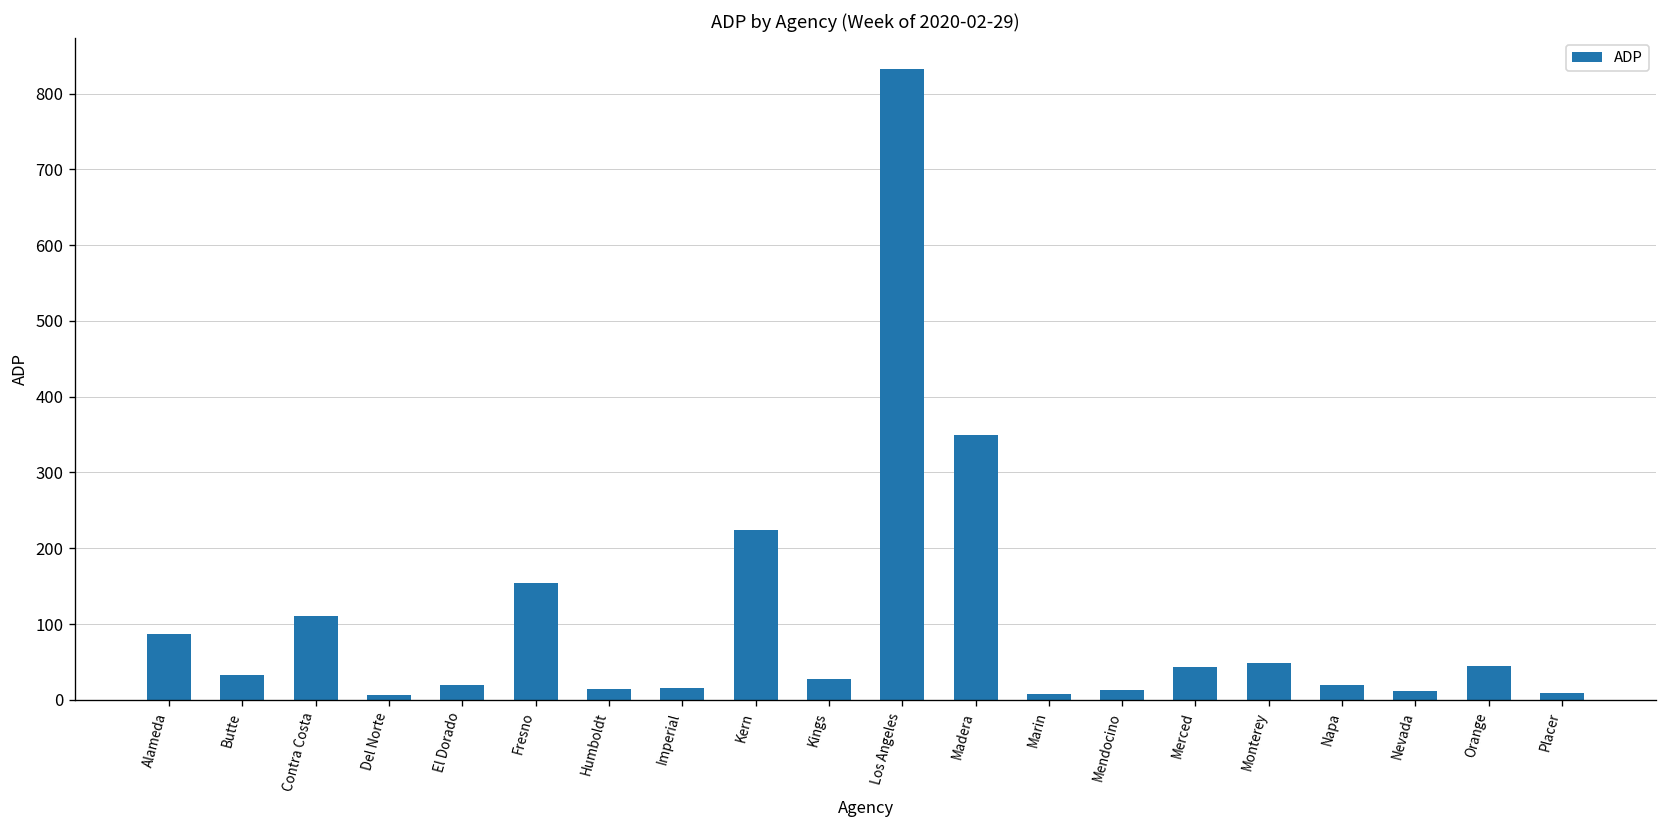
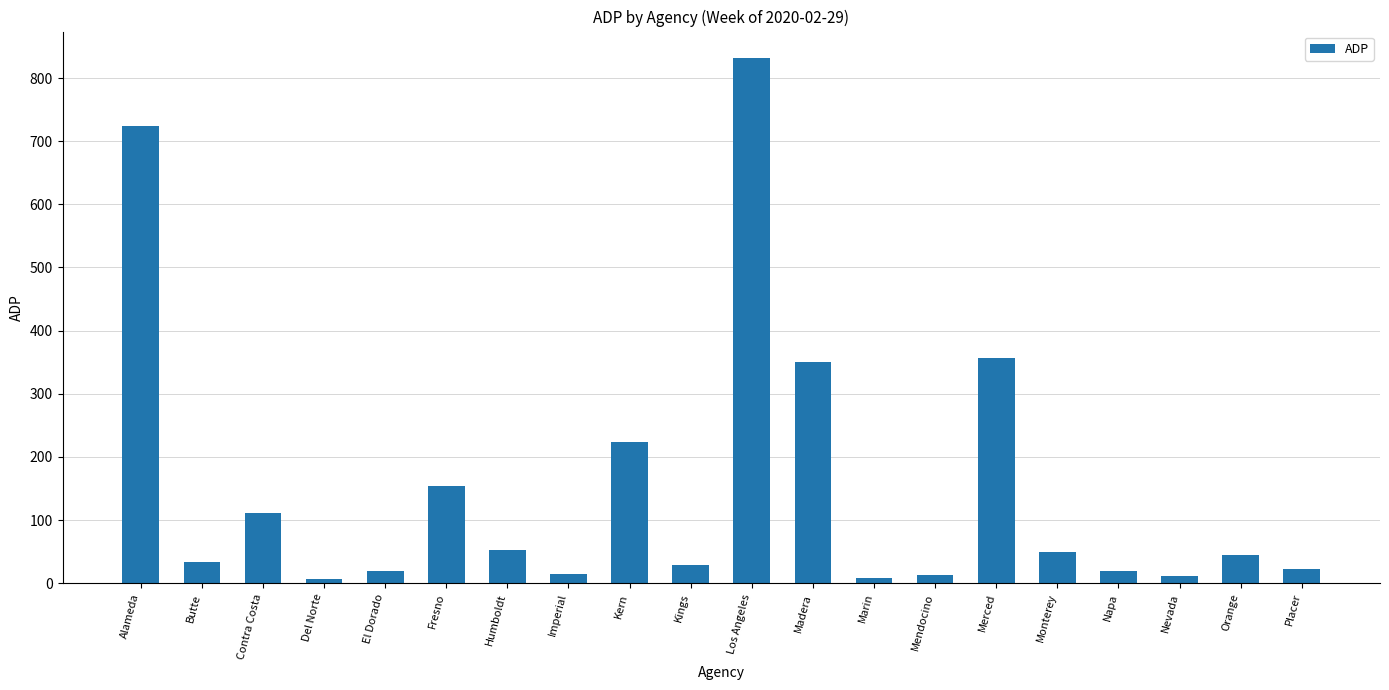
Alameda: 90 -> 720
Humboldt: 10 -> 50
Merced: 40 -> 360
Placer: 10 -> 20
